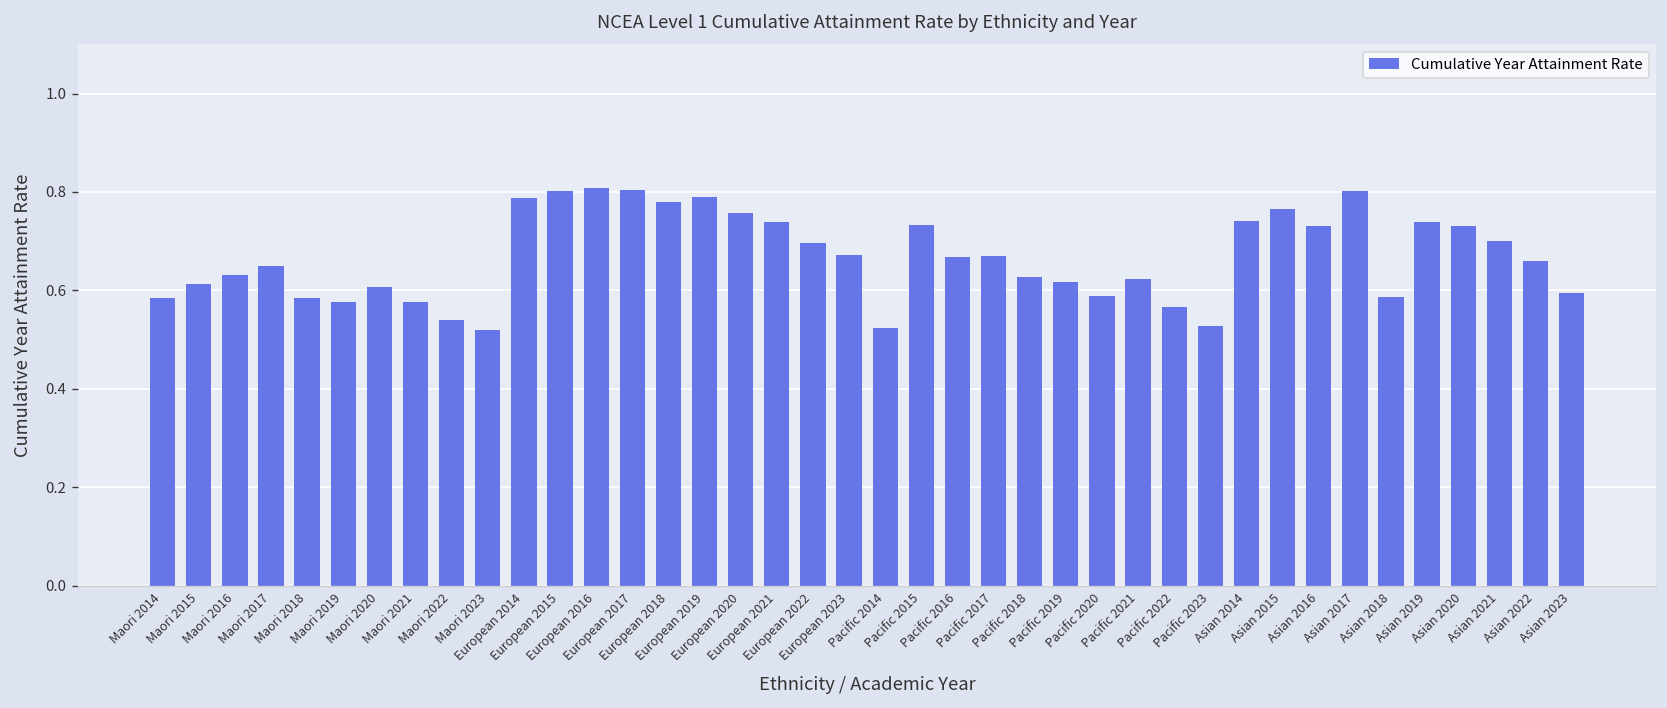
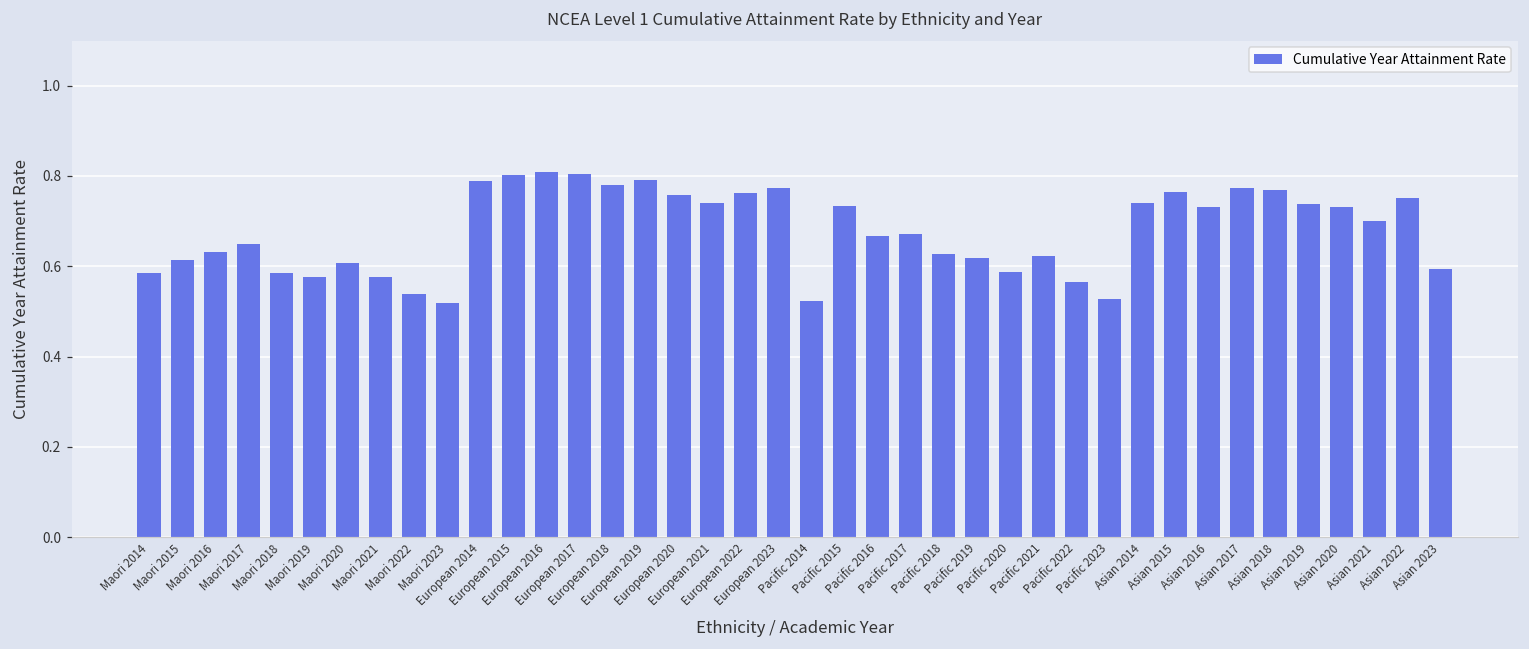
European 2022: 0.70 -> 0.76
European 2023: 0.67 -> 0.77
Asian 2017: 0.80 -> 0.77
Asian 2018: 0.59 -> 0.77
Asian 2022: 0.66 -> 0.75
